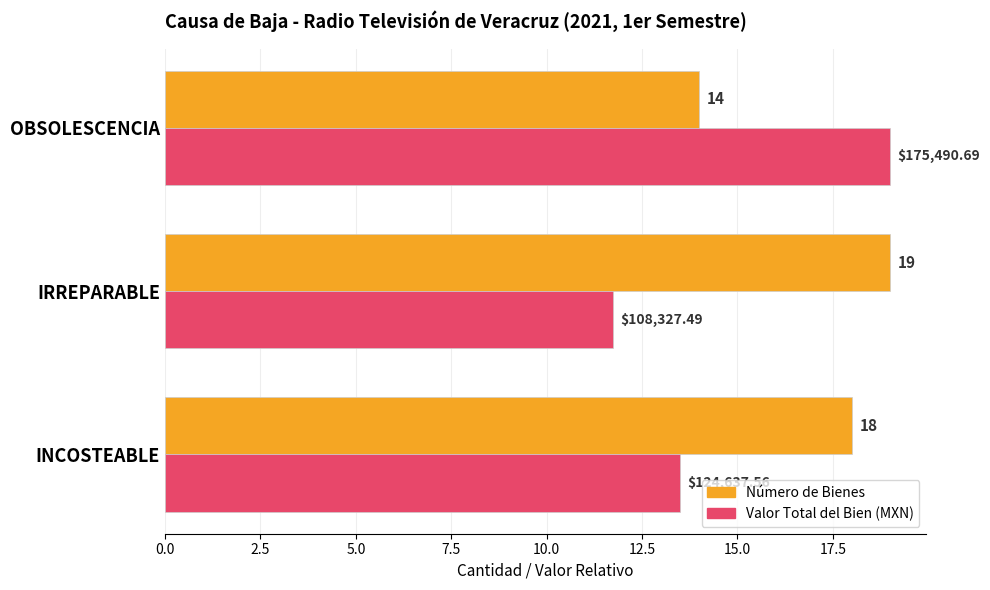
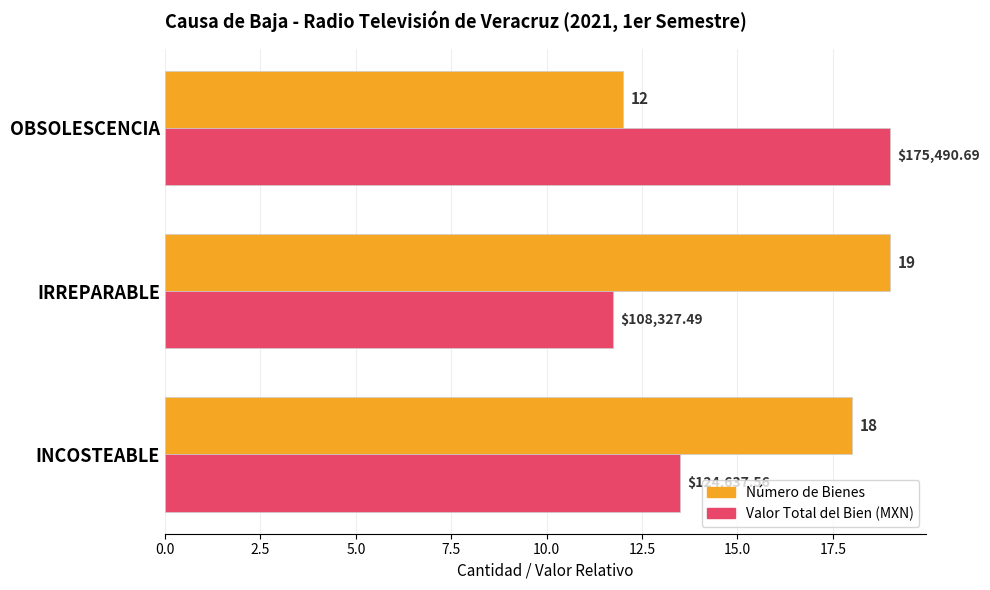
Número de Bienes, OBSOLESCENCIA: 14 -> 12
